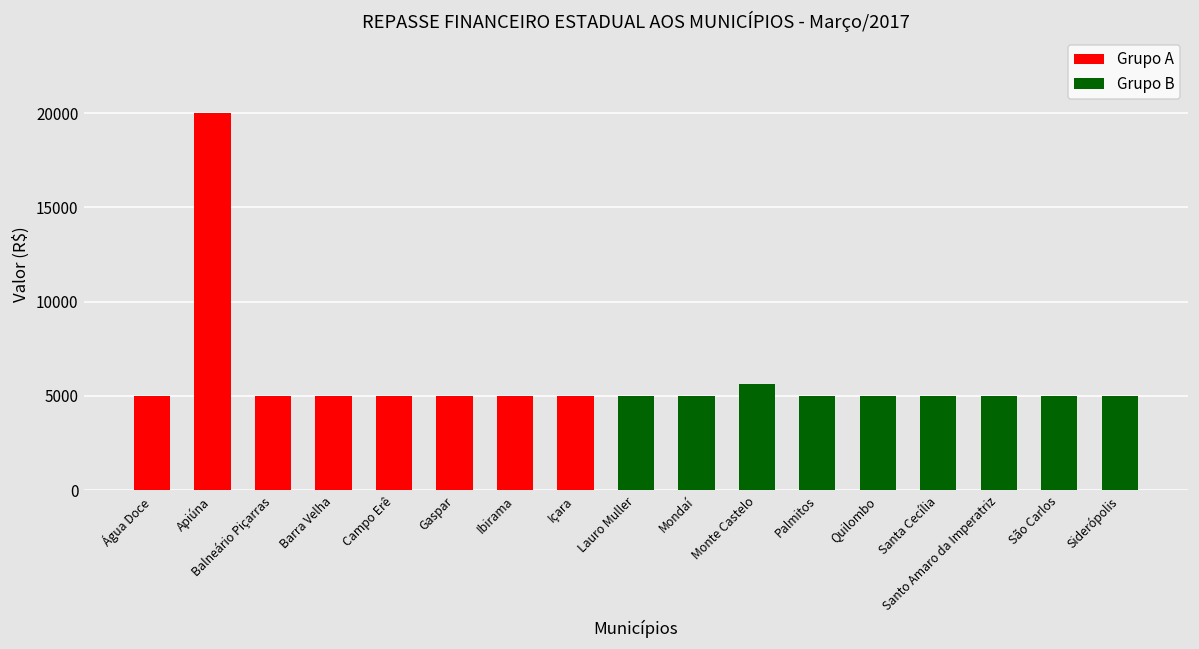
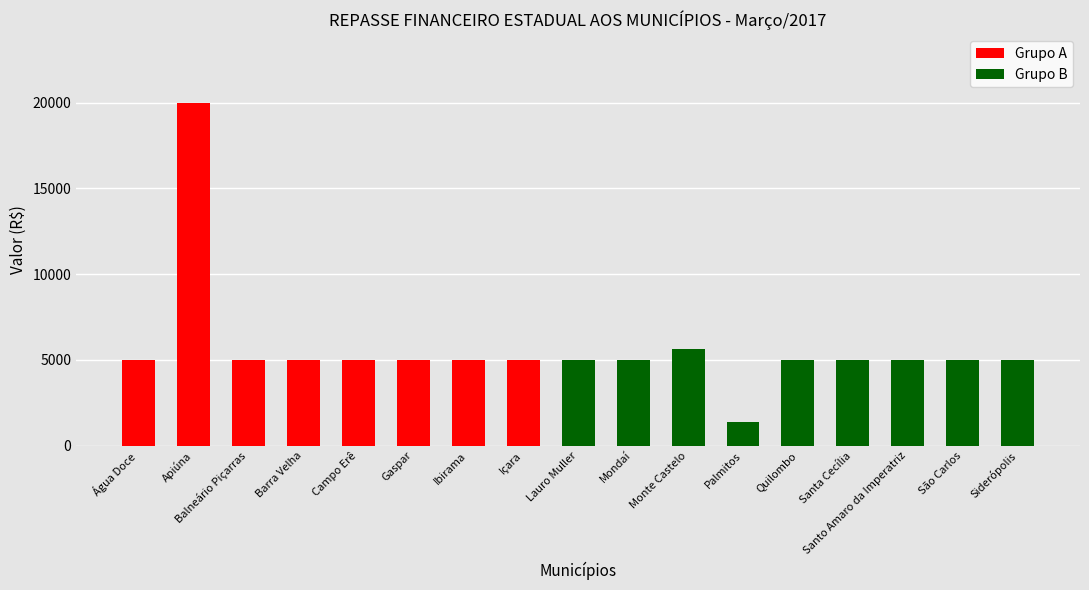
Grupo B, Palmitos: 5000 -> 1400
